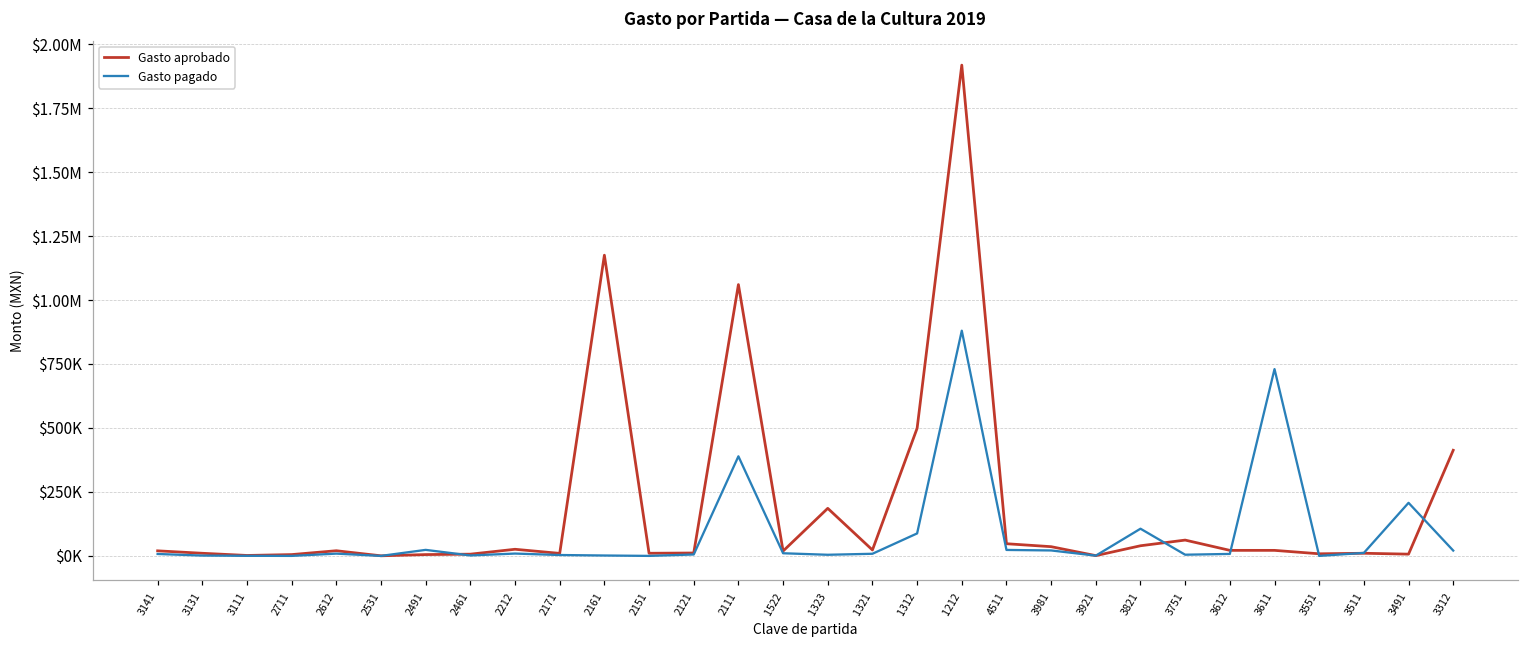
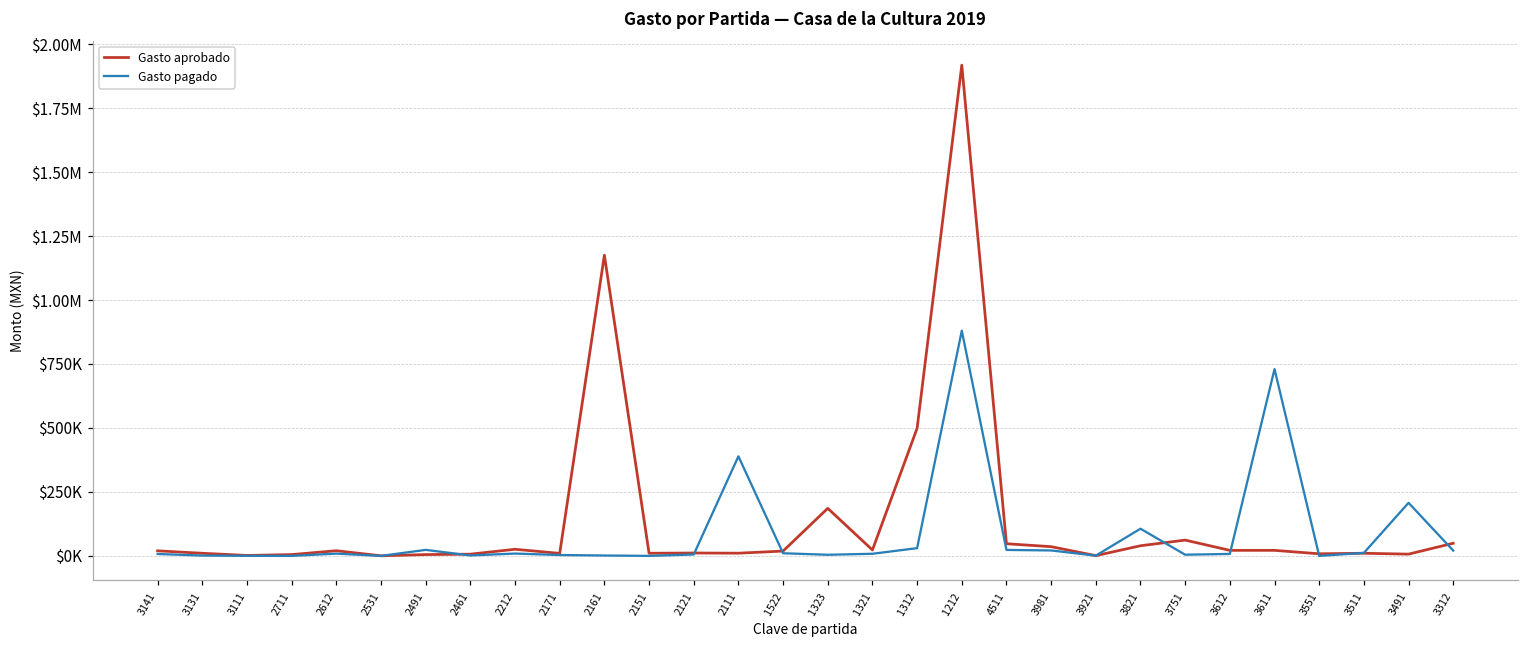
Gasto aprobado, 2111: $1060000 -> $10000
Gasto pagado, 1312: $90000 -> $30000
Gasto aprobado, 3312: $410000 -> $50000
